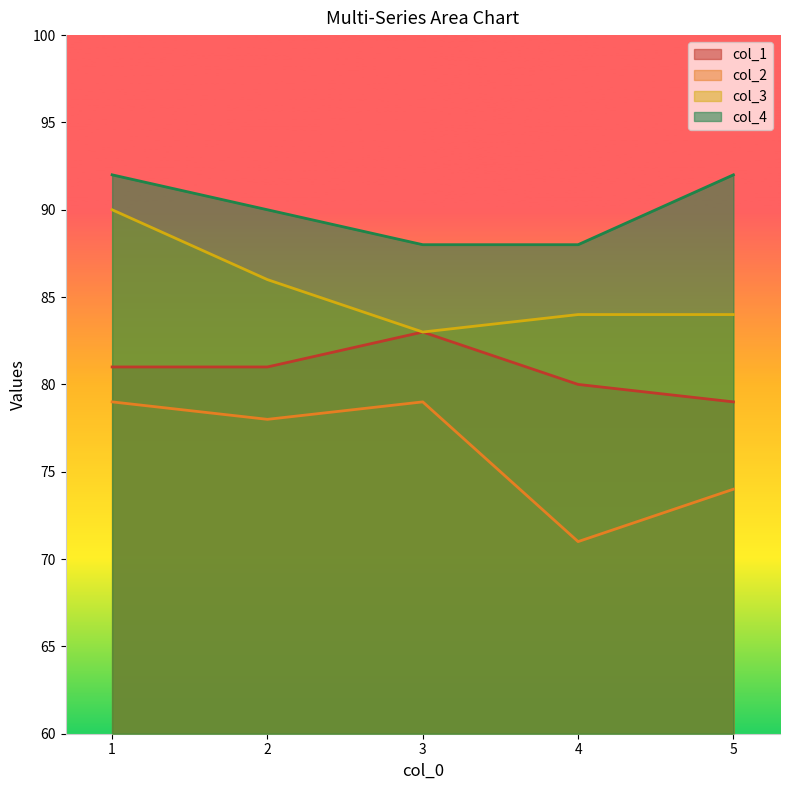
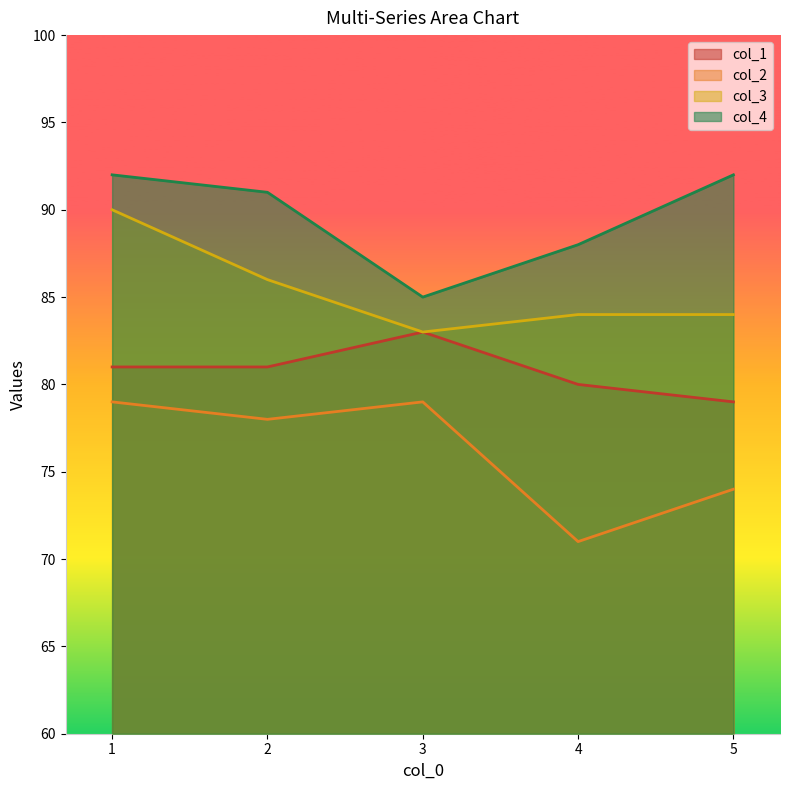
col_4, 2: 90 -> 91
col_4, 3: 88 -> 85
